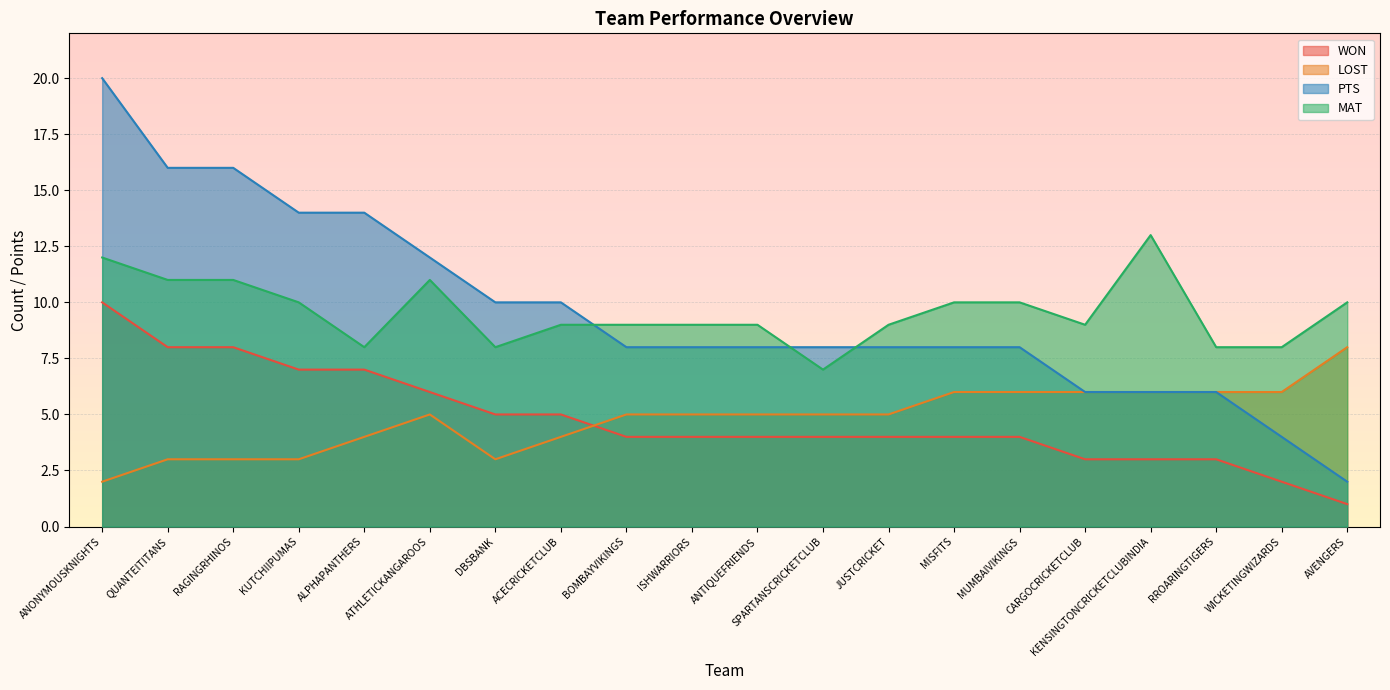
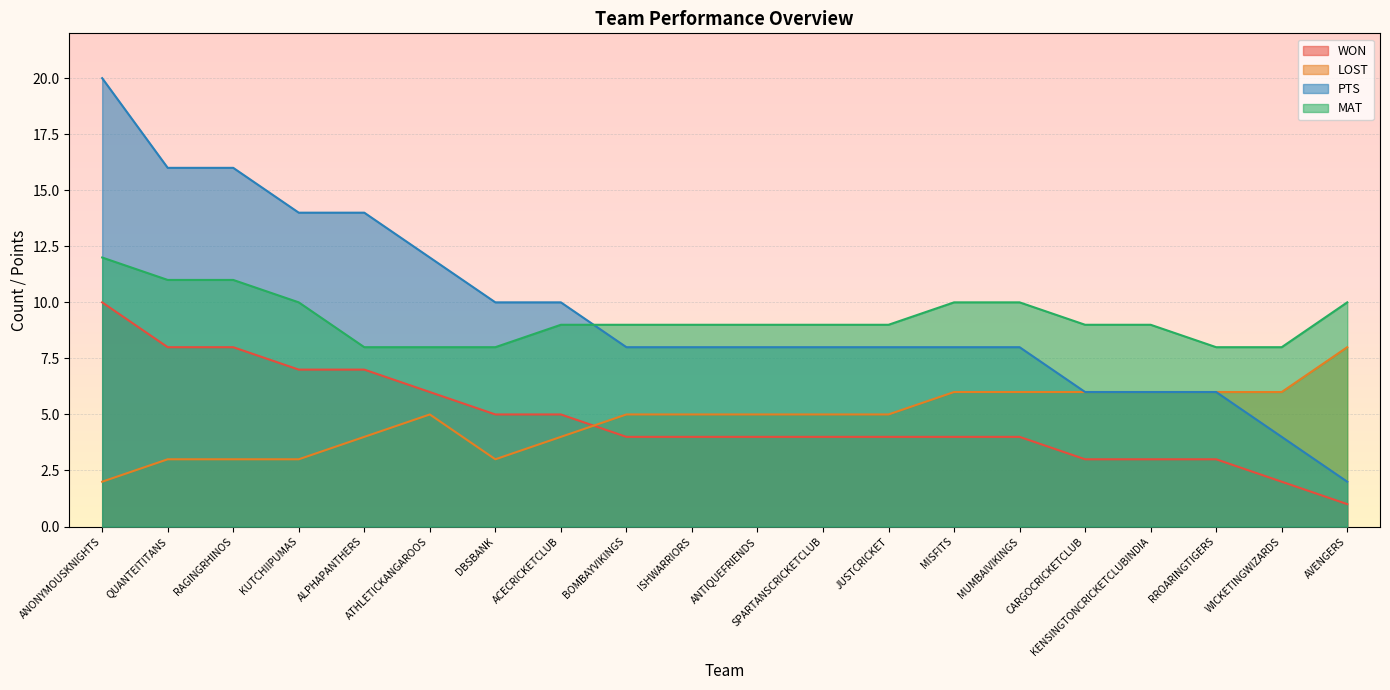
MAT, ATHLETICKANGAROOS: 11 -> 8
MAT, SPARTANSCRICKETCLUB: 7 -> 9
MAT, KENSINGTONCRICKETCLUBINDIA: 13 -> 9
